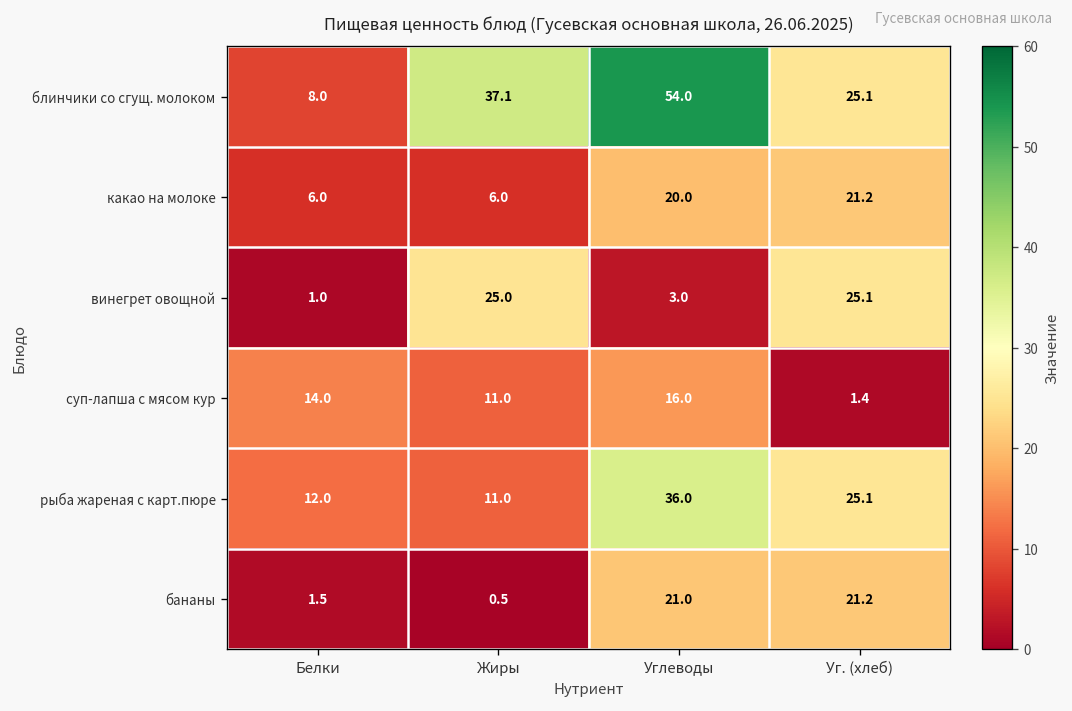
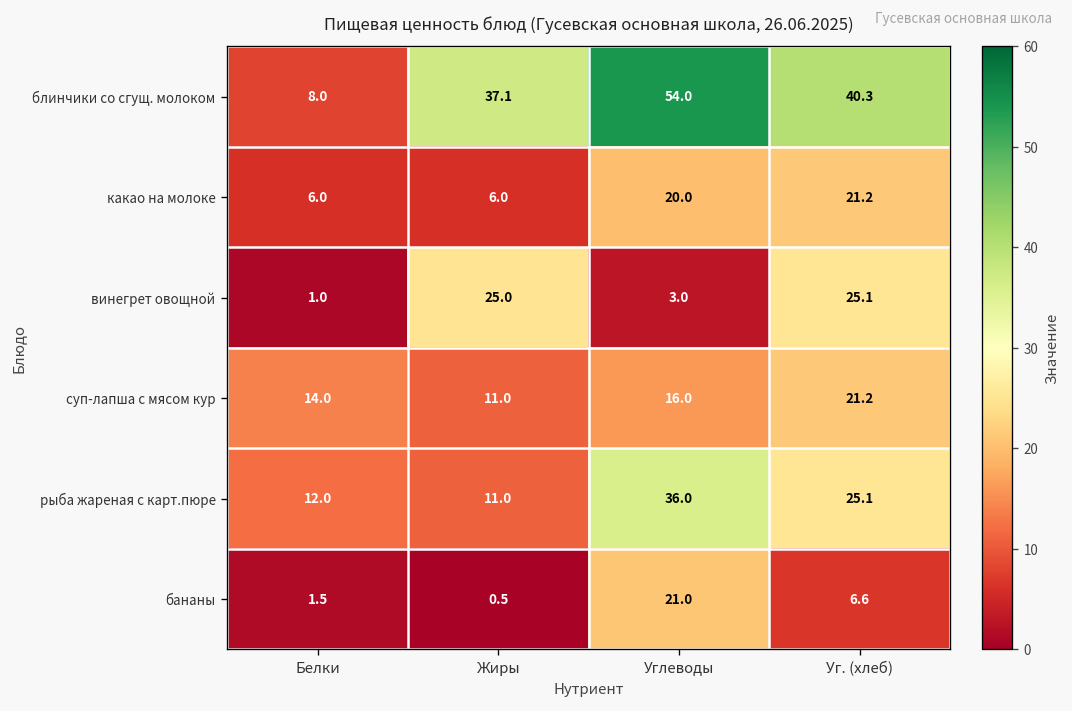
блинчики со сгущ. молоком, Уг. (хлеб): 25.1 -> 40.3
суп-лапша с мясом кур, Уг. (хлеб): 1.4 -> 21.2
бананы, Уг. (хлеб): 21.2 -> 6.6
